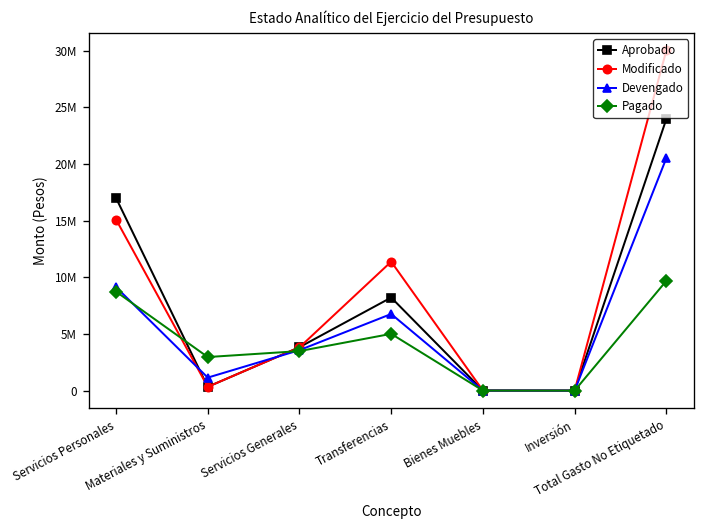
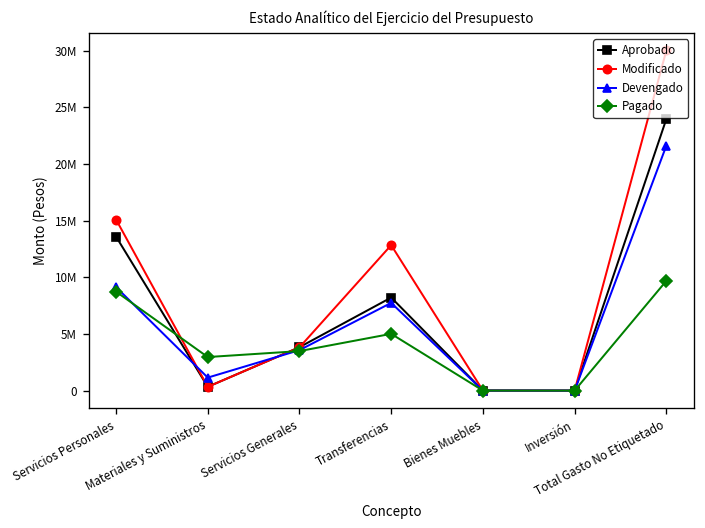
Aprobado, Servicios Personales: 17000000 -> 14000000
Modificado, Transferencias: 11000000 -> 13000000
Devengado, Transferencias: 7000000 -> 8000000
Devengado, Total Gasto No Etiquetado: 21000000 -> 22000000
